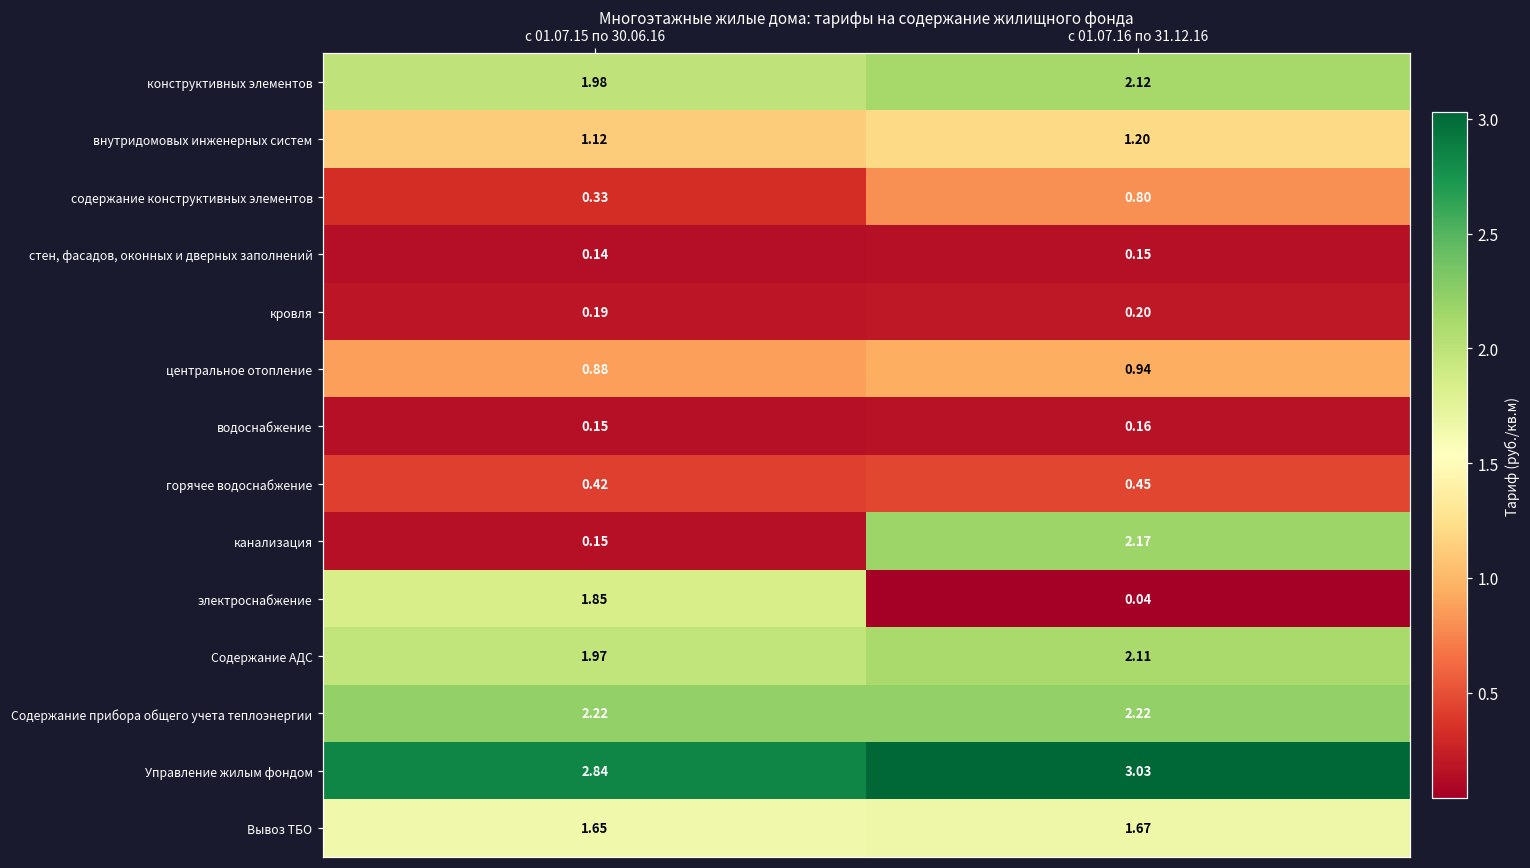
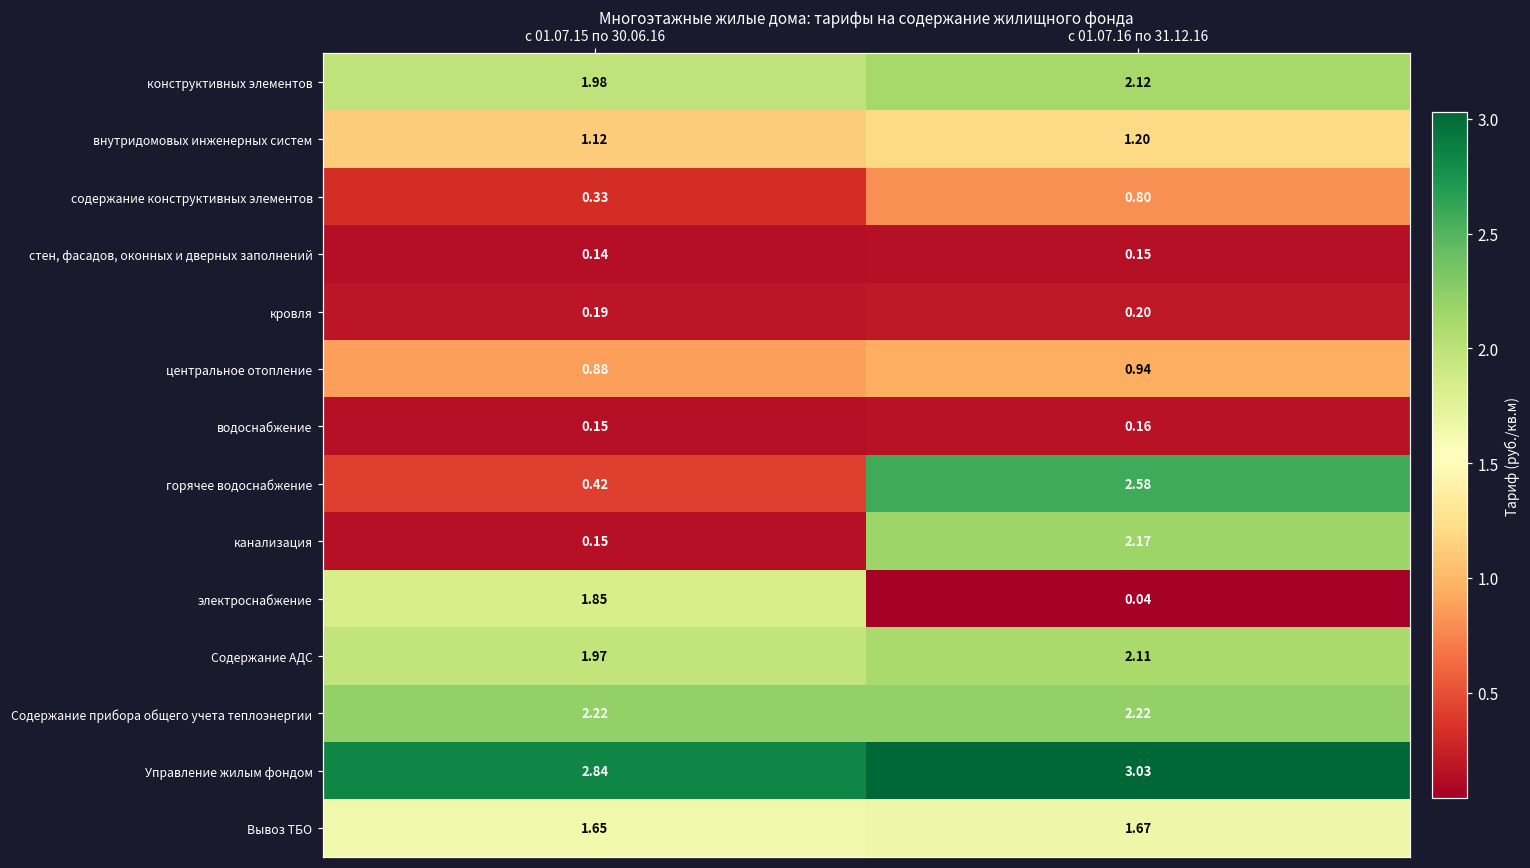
горячее водоснабжение, с 01.07.16 по 31.12.16: 0.45 -> 2.58
